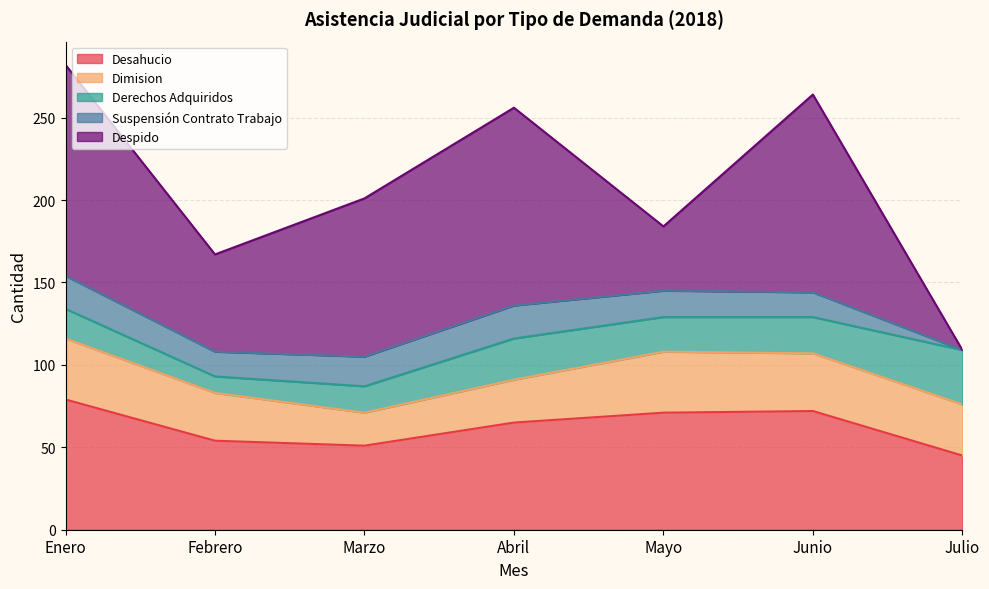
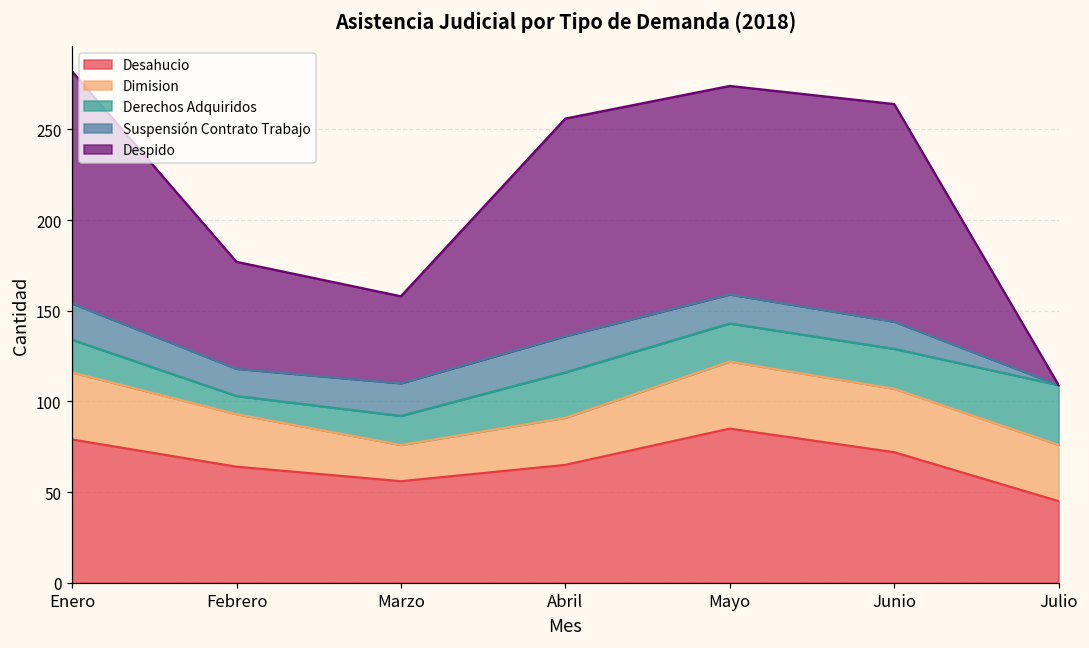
Desahucio, Febrero: 54 -> 64
Desahucio, Marzo: 51 -> 56
Despido, Marzo: 96 -> 48
Desahucio, Mayo: 71 -> 85
Despido, Mayo: 39 -> 115
